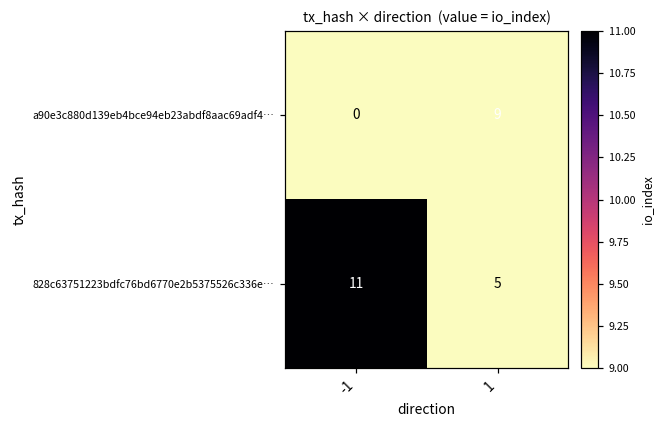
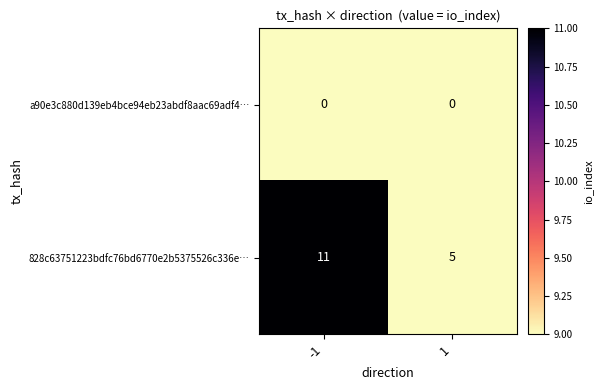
a90e3c880d139eb4bce94eb23abdf8aac69adf4…, 1: 9 -> 0
